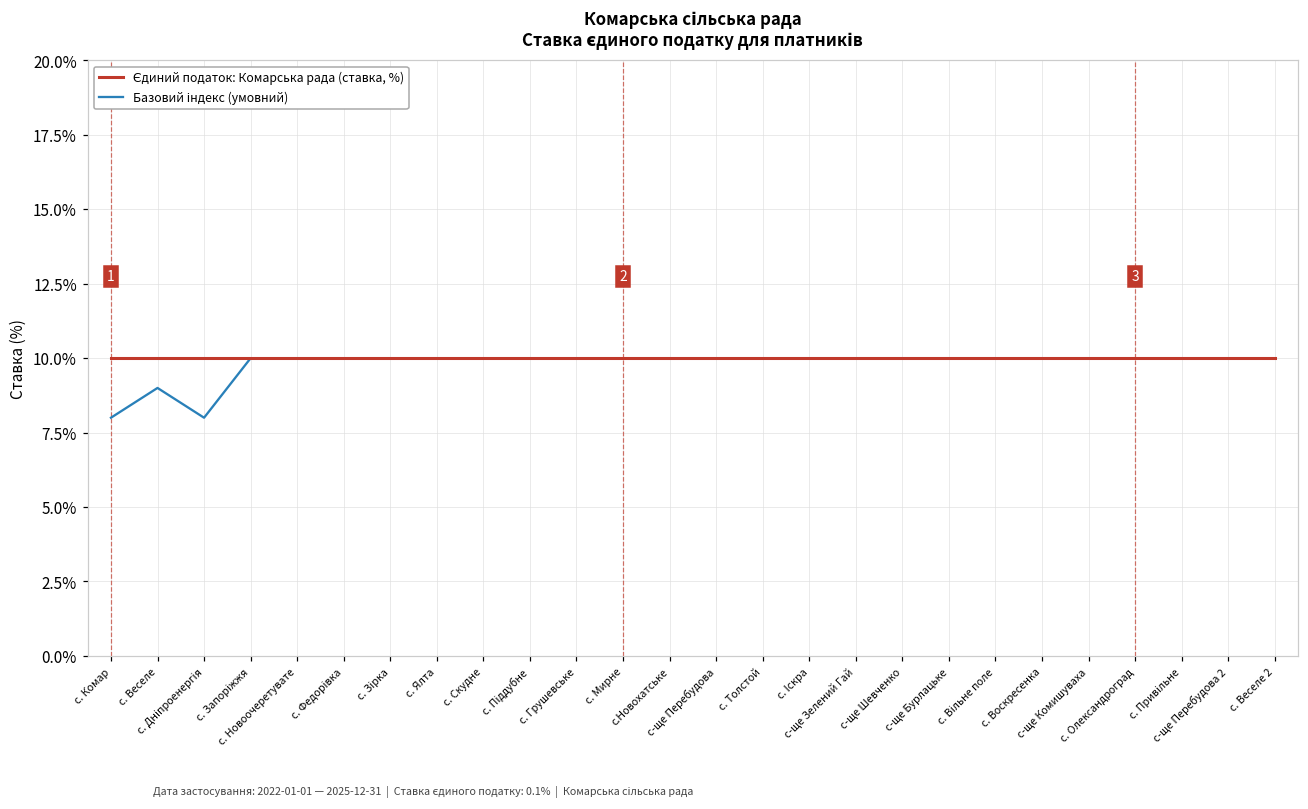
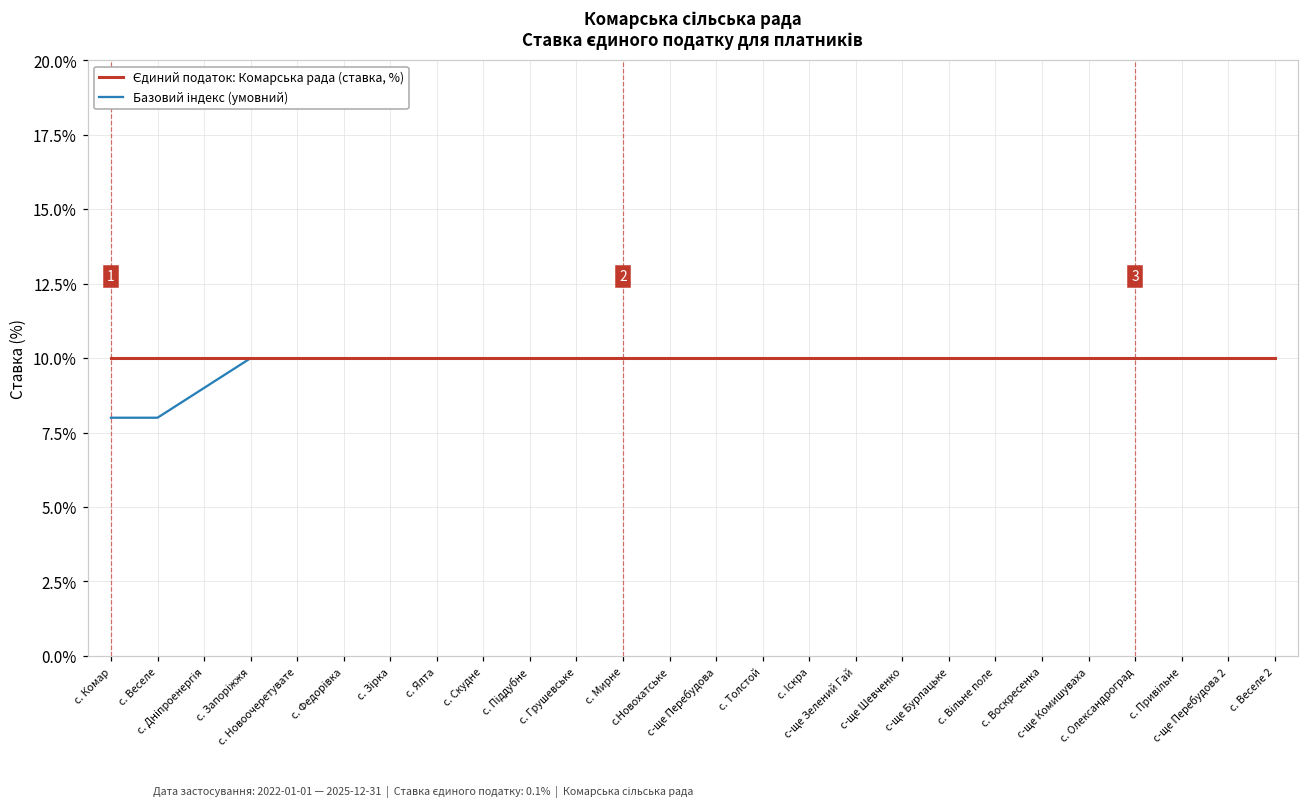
Базовий індекс (умовний), с. Веселе: 9.0% -> 8.0%
Базовий індекс (умовний), с. Дніпроенергія: 8.0% -> 9.0%
